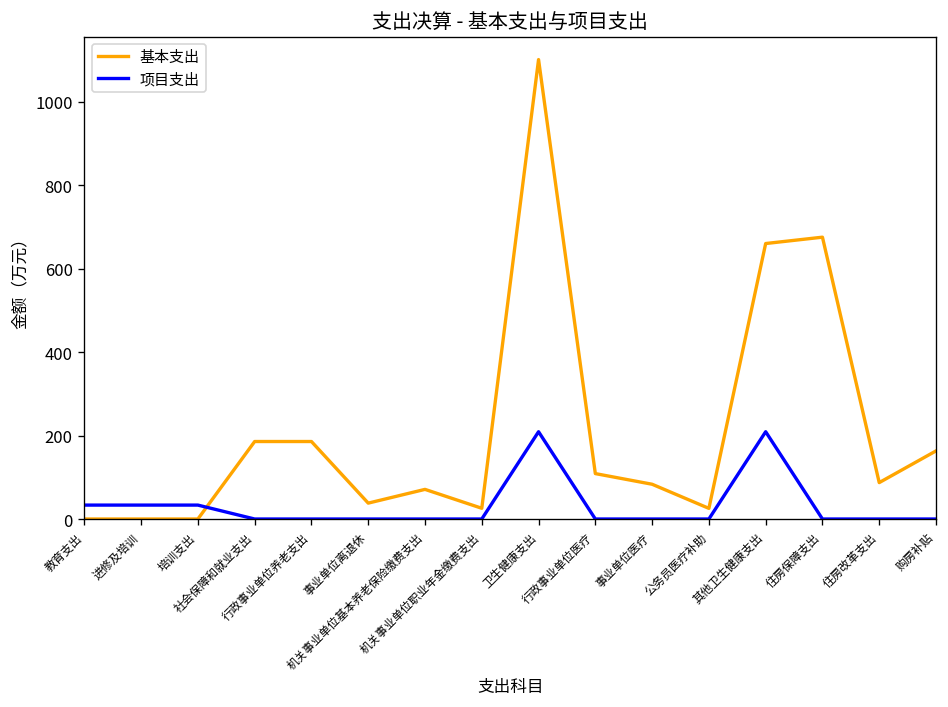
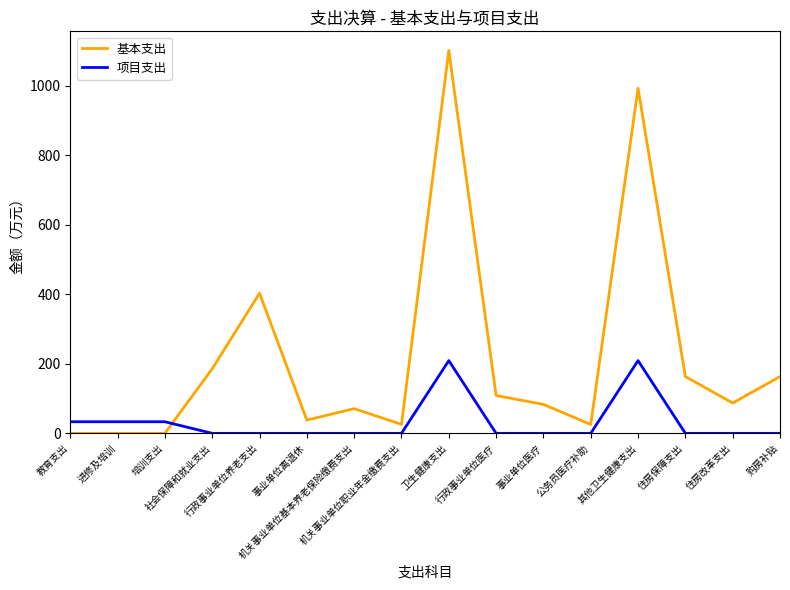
基本支出, 行政事业单位养老支出: 190 -> 400
基本支出, 其他卫生健康支出: 660 -> 990
基本支出, 住房保障支出: 680 -> 160
